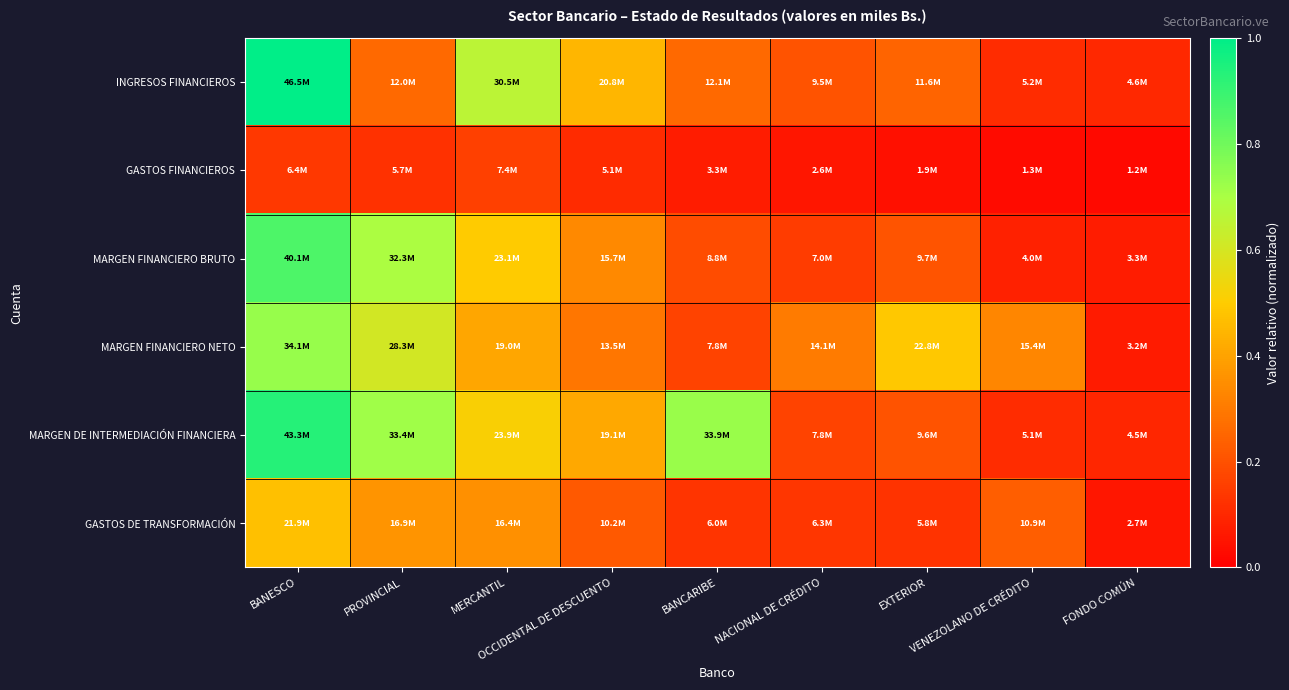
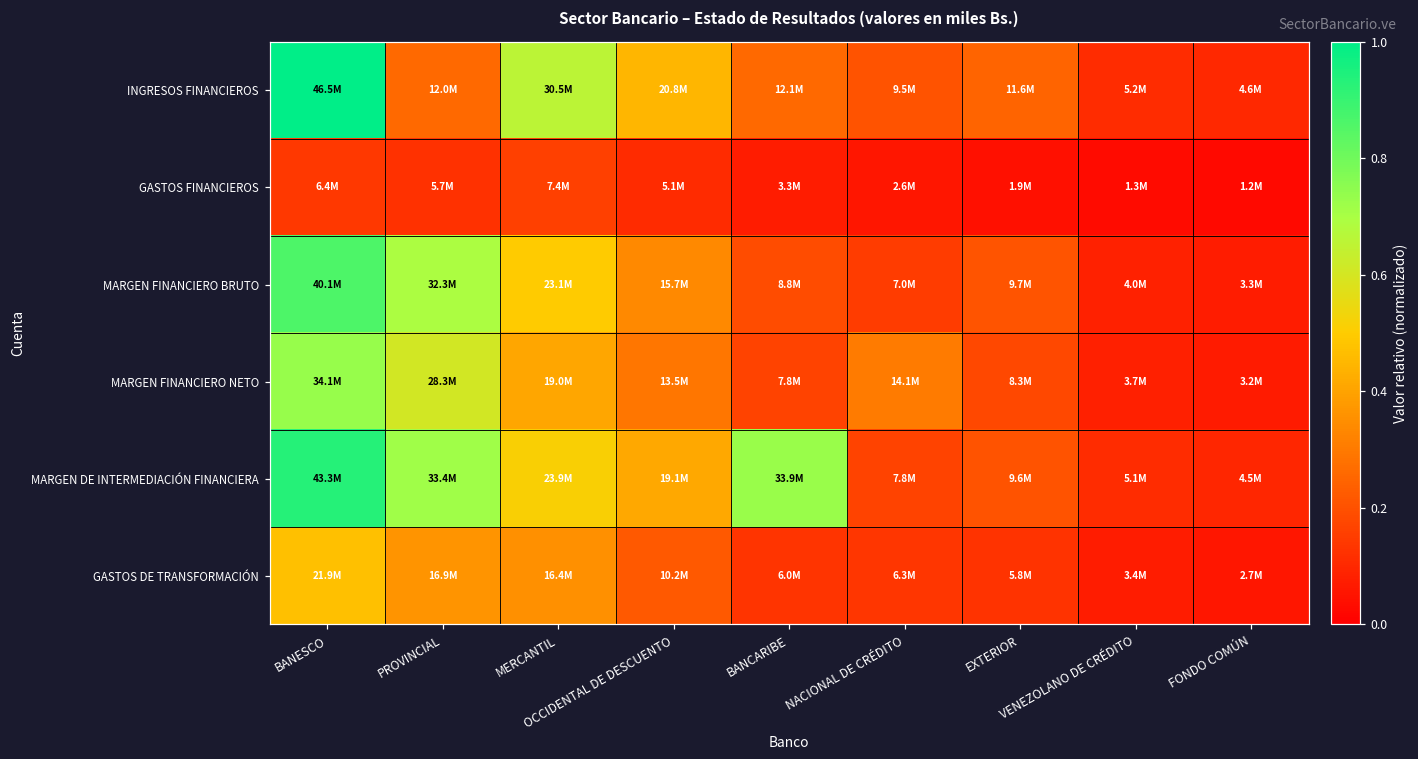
MARGEN FINANCIERO NETO, EXTERIOR: 22.8M -> 8.3M
MARGEN FINANCIERO NETO, VENEZOLANO DE CRÉDITO: 15.4M -> 3.7M
GASTOS DE TRANSFORMACIÓN, VENEZOLANO DE CRÉDITO: 10.9M -> 3.4M
